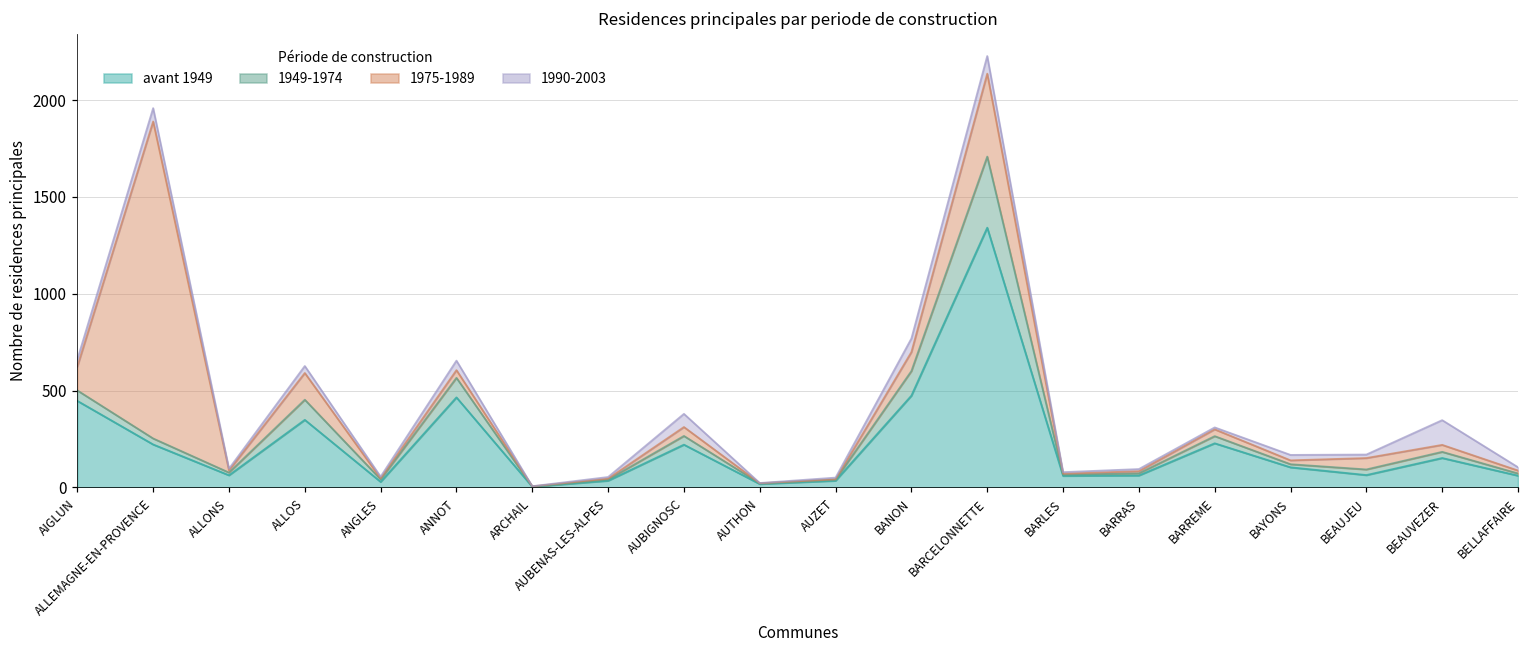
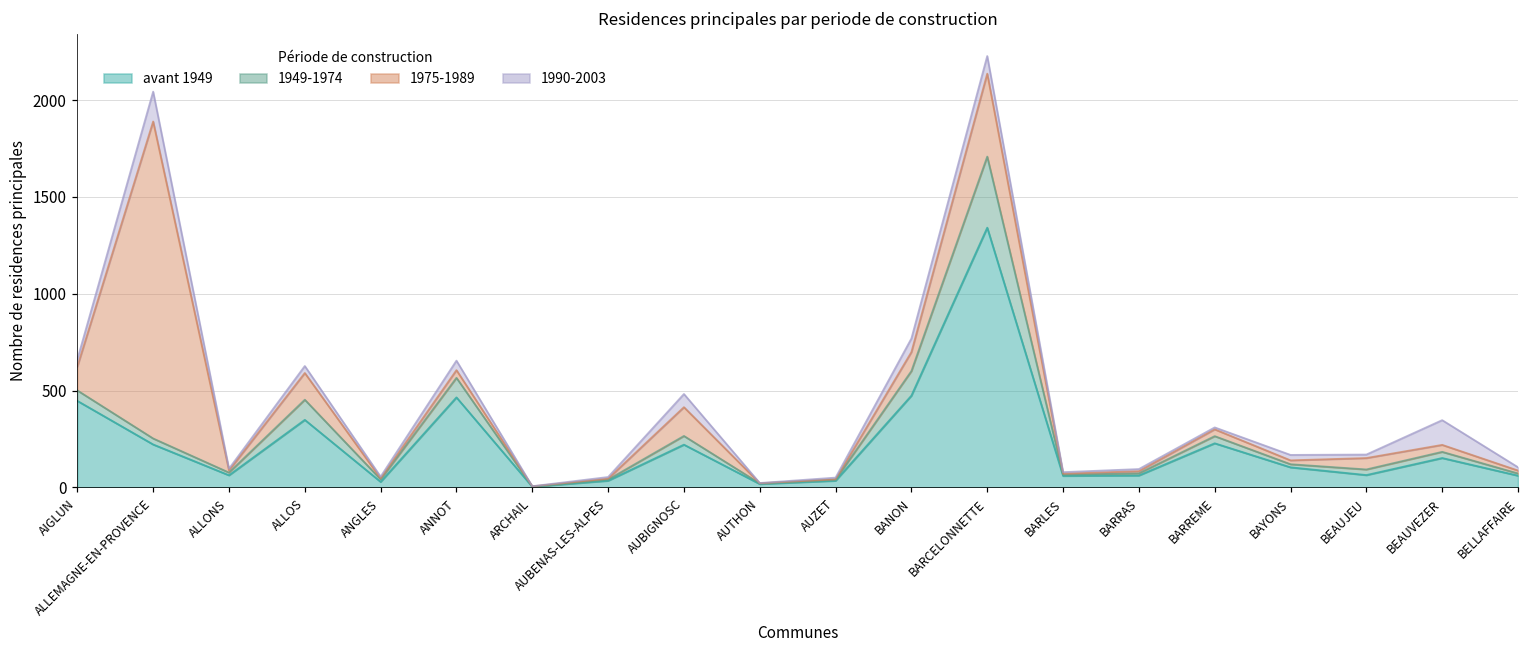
1990-2003, ALLEMAGNE-EN-PROVENCE: 70 -> 150
1975-1989, AUBIGNOSC: 50 -> 150
